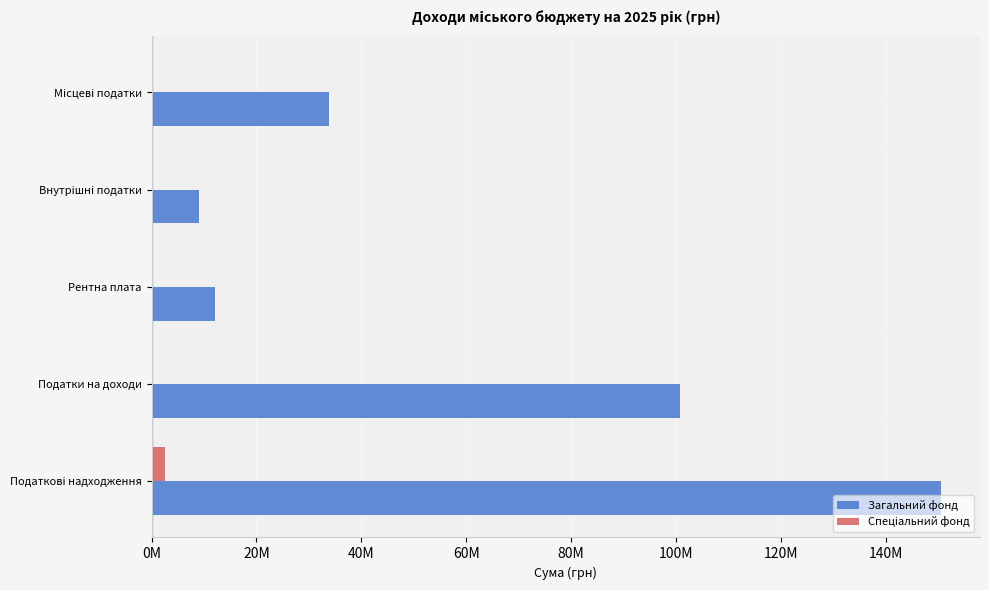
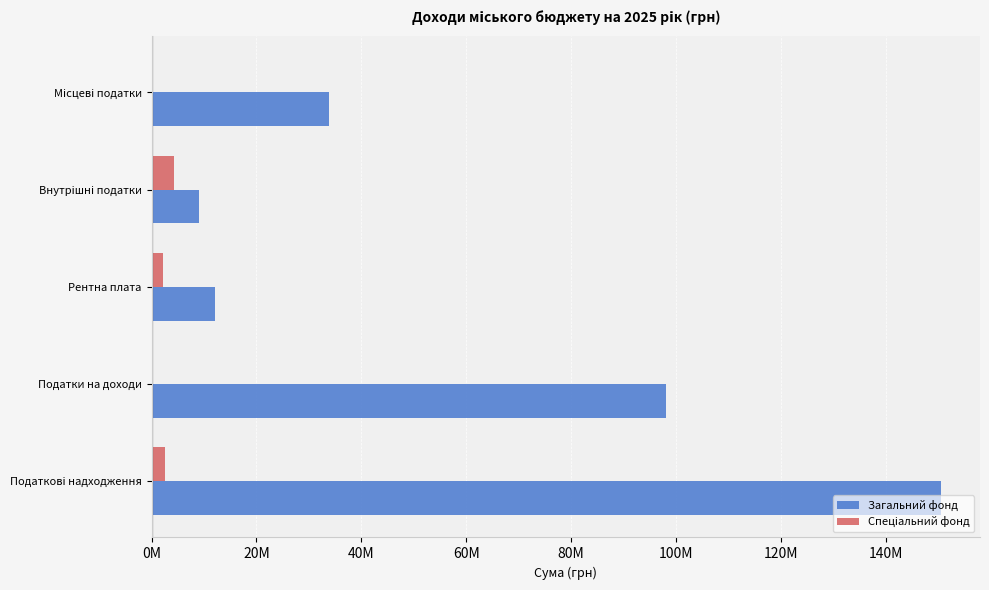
Спеціальний фонд, Внутрішні податки: 0 -> 4000000
Спеціальний фонд, Рентна плата: 0 -> 2000000
Загальний фонд, Податки на доходи: 101000000 -> 98000000
